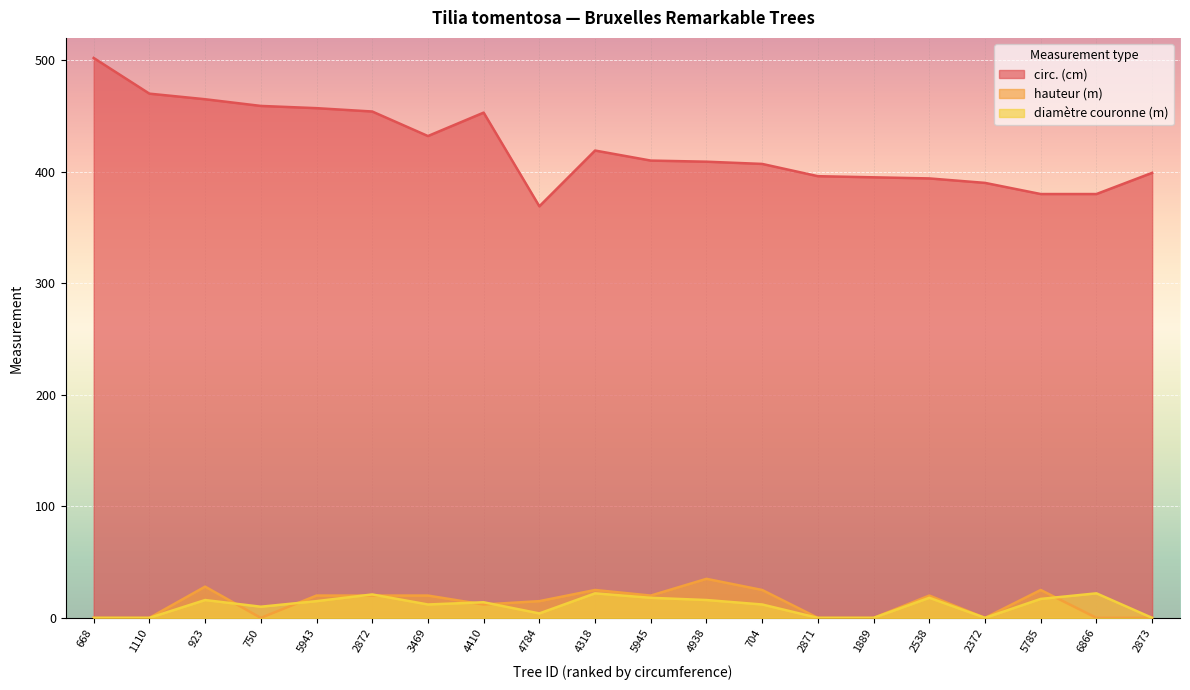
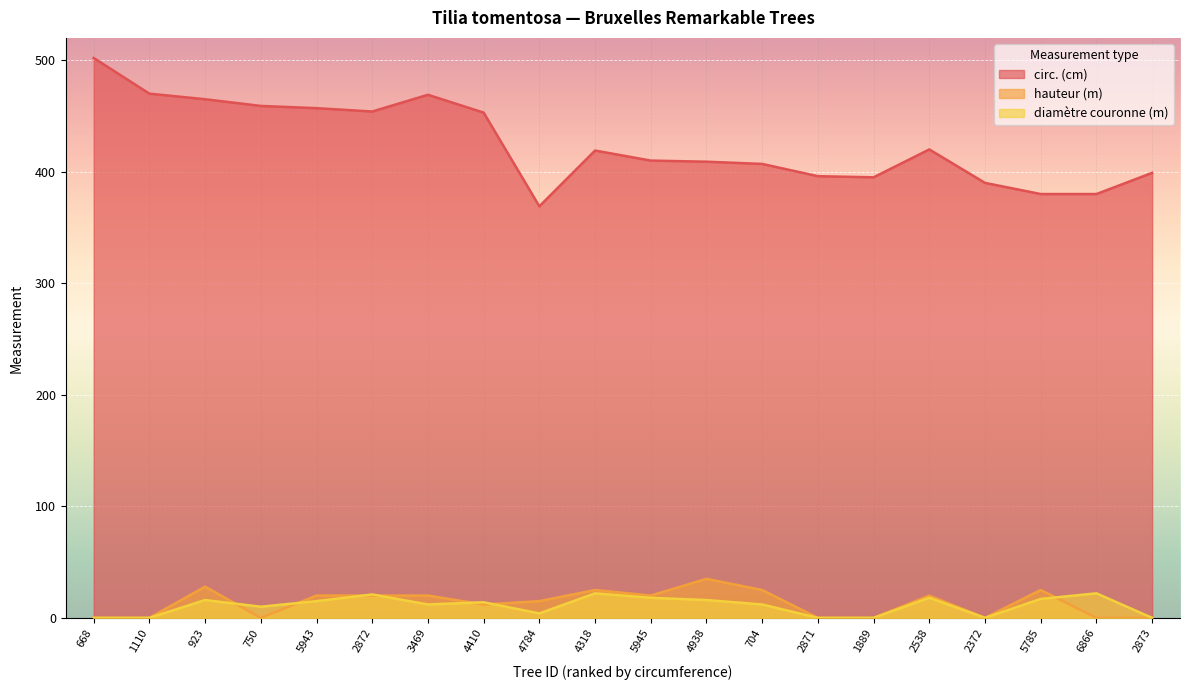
circ. (cm), 3469: 432 -> 469
circ. (cm), 2538: 394 -> 420
